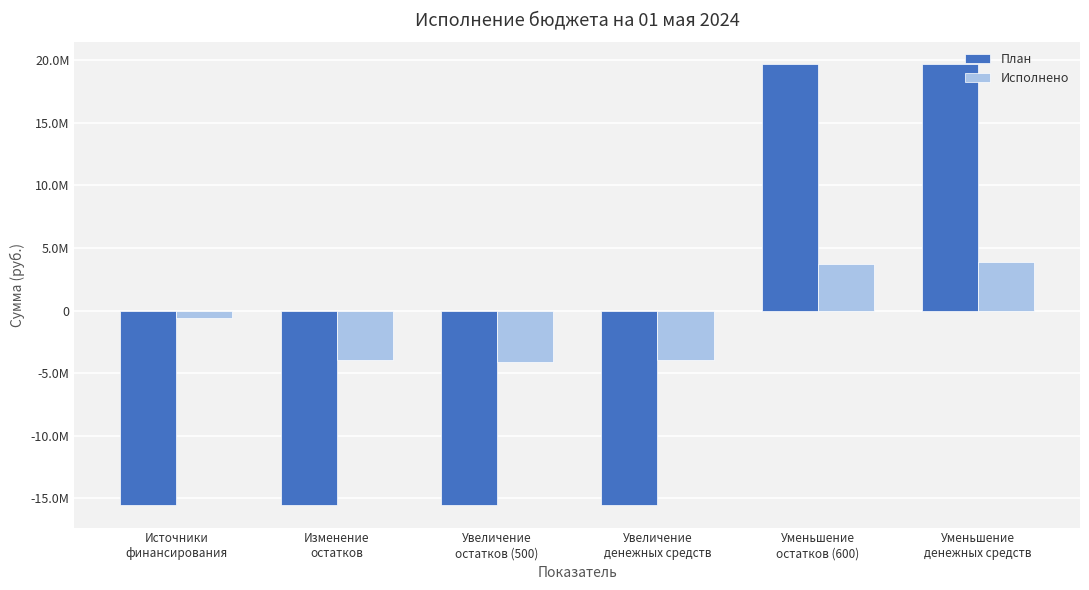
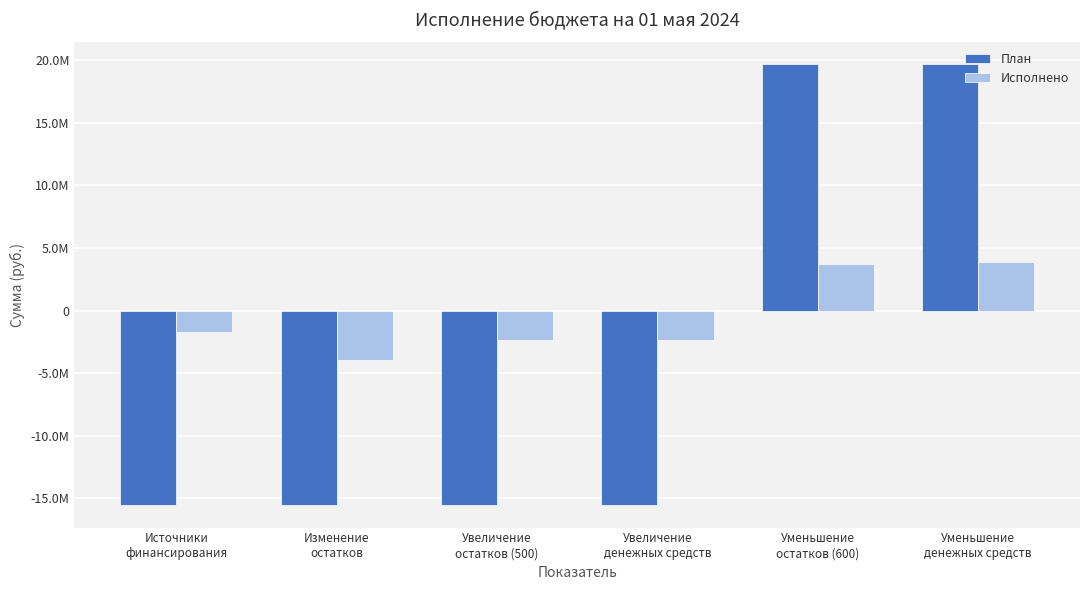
Исполнено, Источники финансирования: -600000 -> -1700000
Исполнено, Увеличение остатков (500): -4100000 -> -2400000
Исполнено, Увеличение денежных средств: -3900000 -> -2400000
